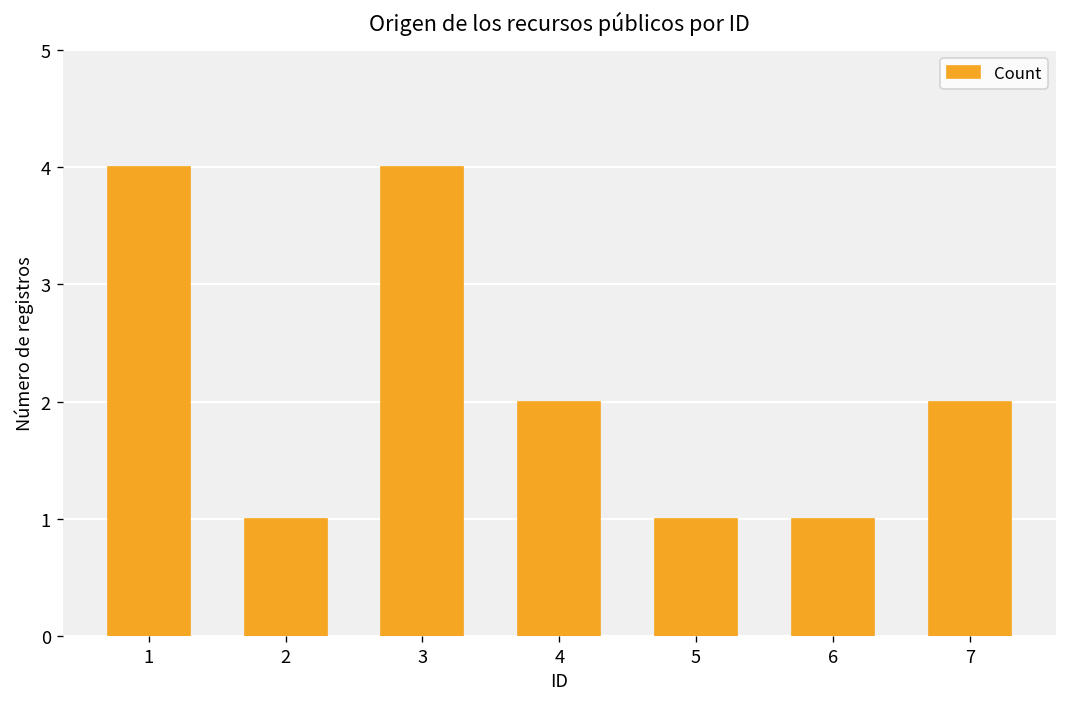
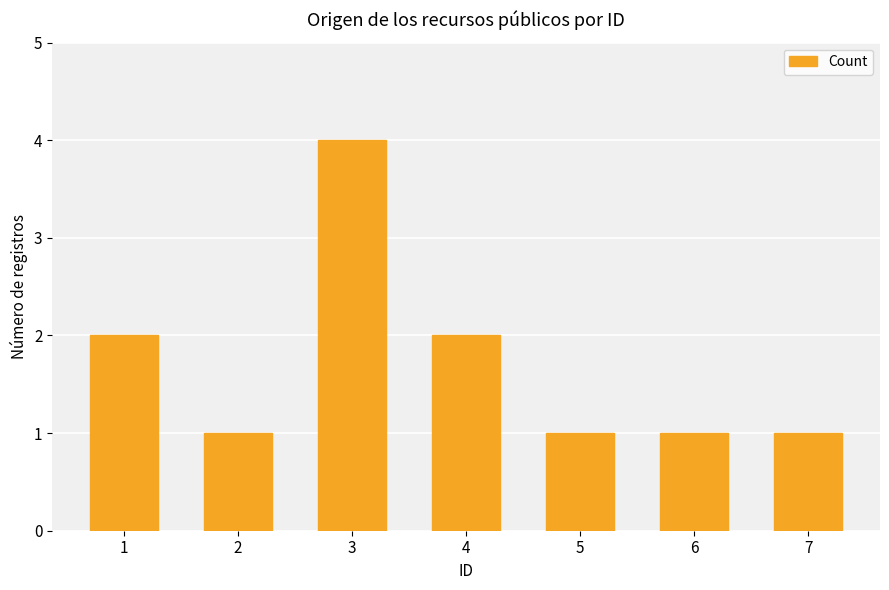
1: 4 -> 2
7: 2 -> 1
